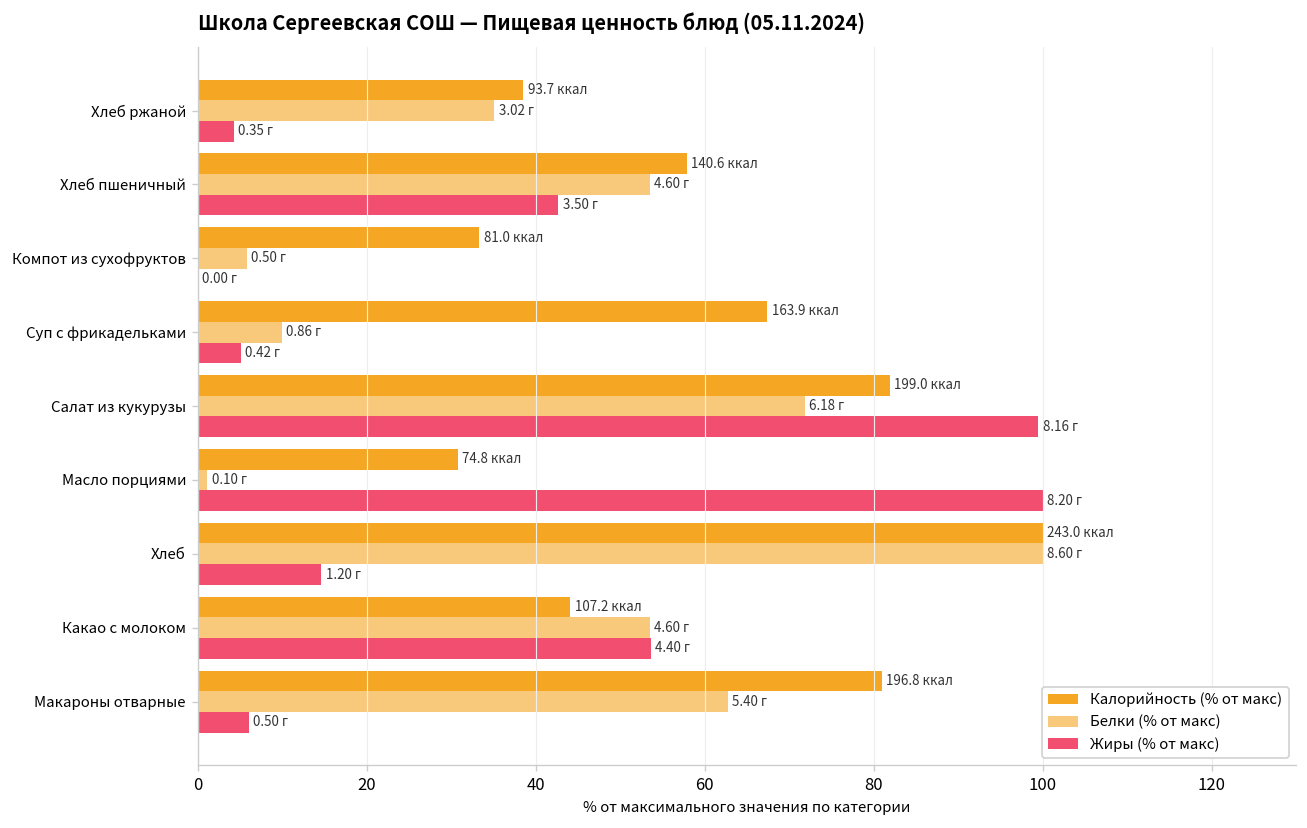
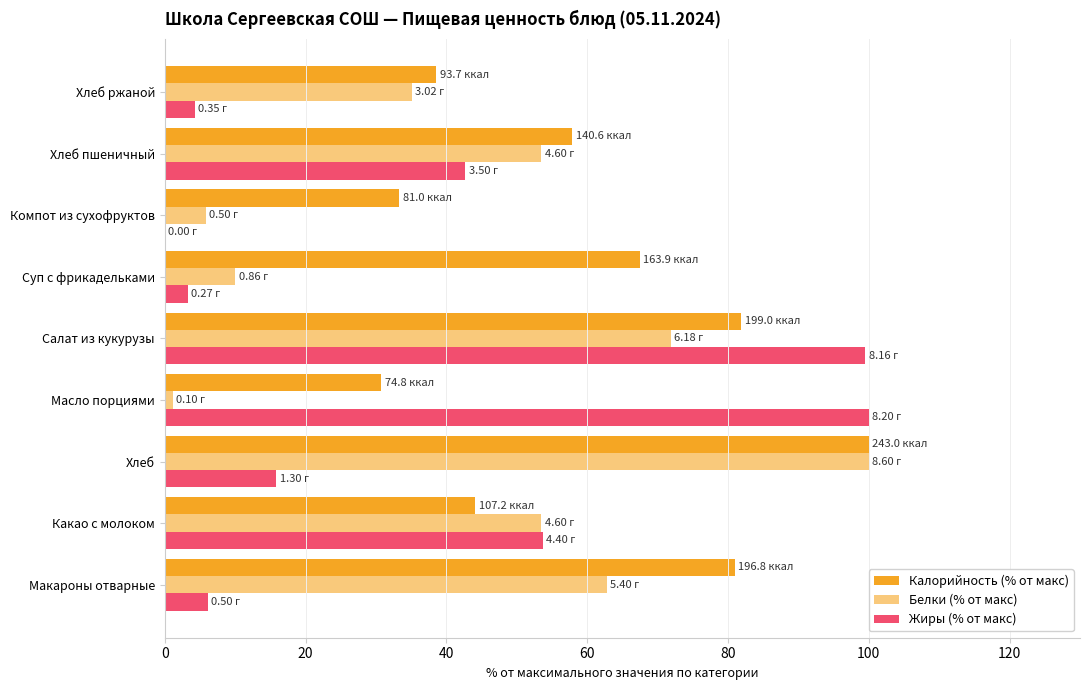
Жиры (% от макс), Суп с фрикадельками: 0.42 -> 0.27
Жиры (% от макс), Хлеб: 1.20 -> 1.30
